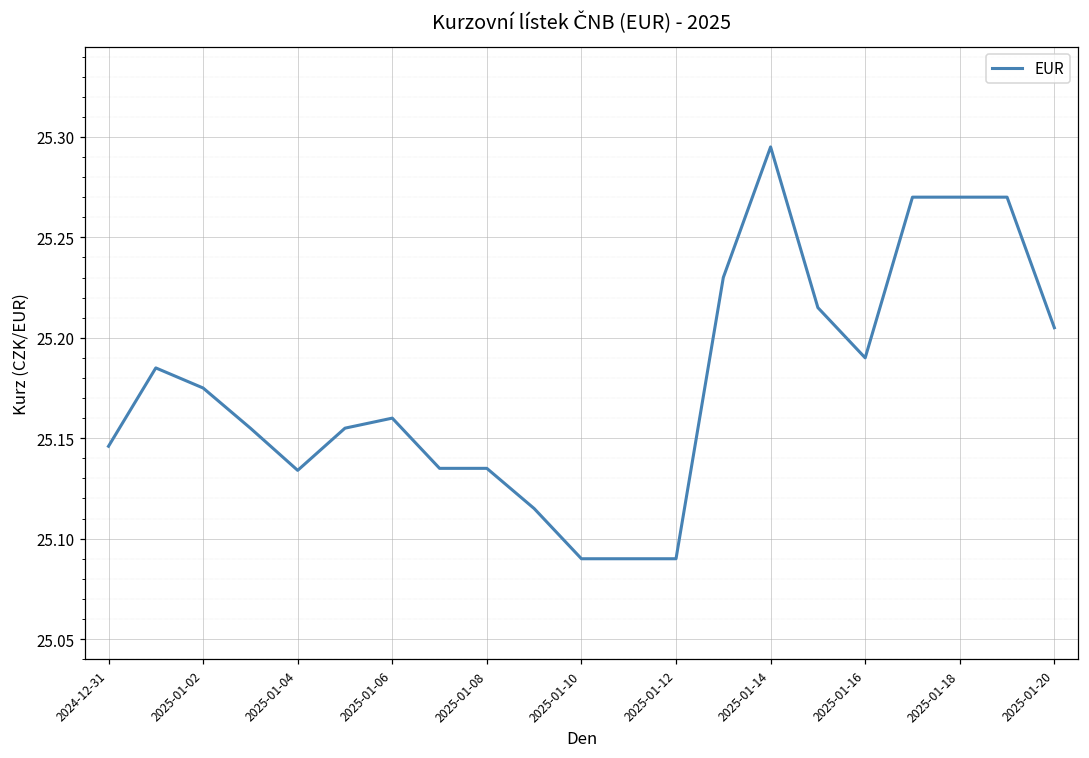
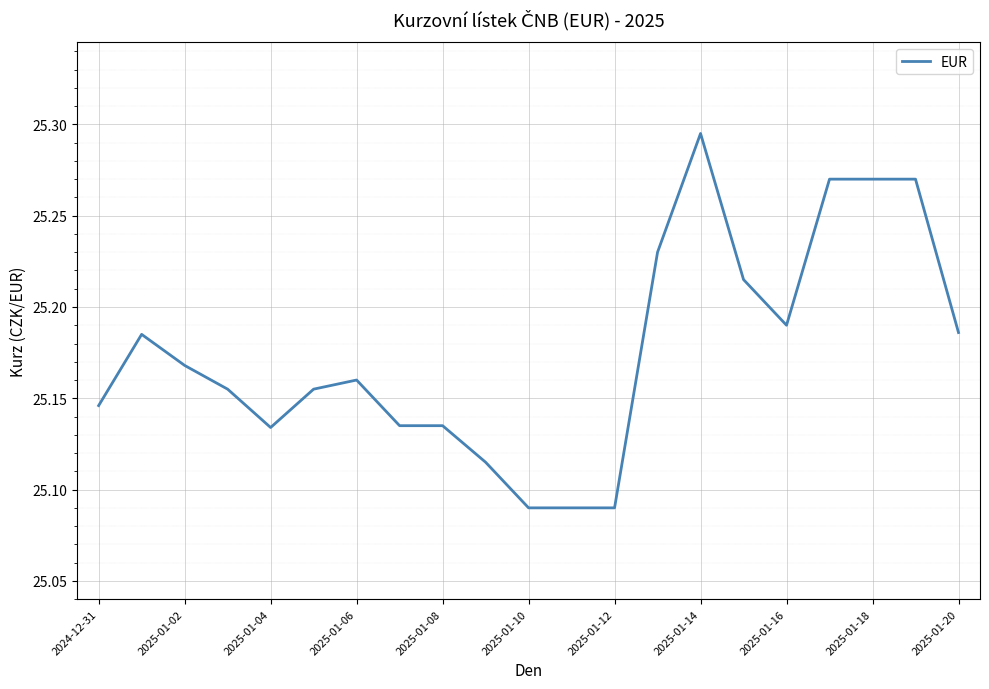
2025-01-02: 25.175 -> 25.168
2025-01-20: 25.205 -> 25.186
